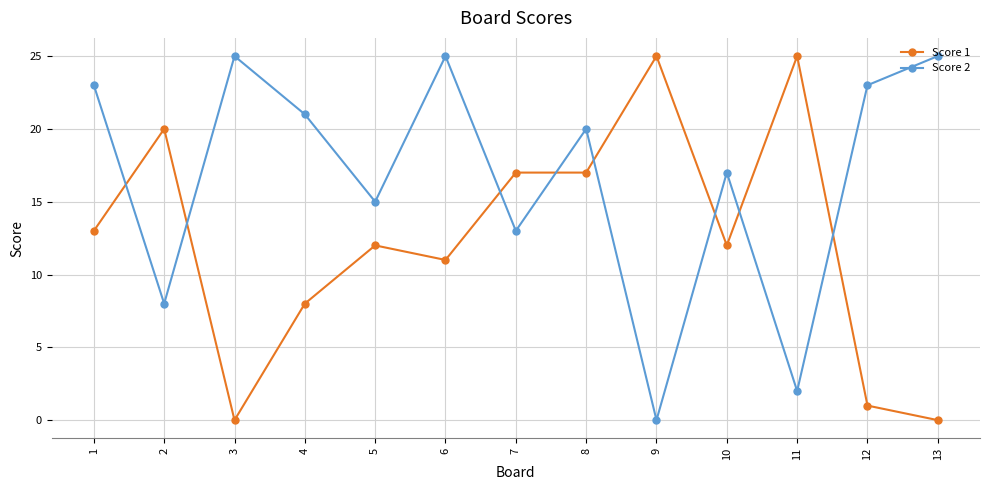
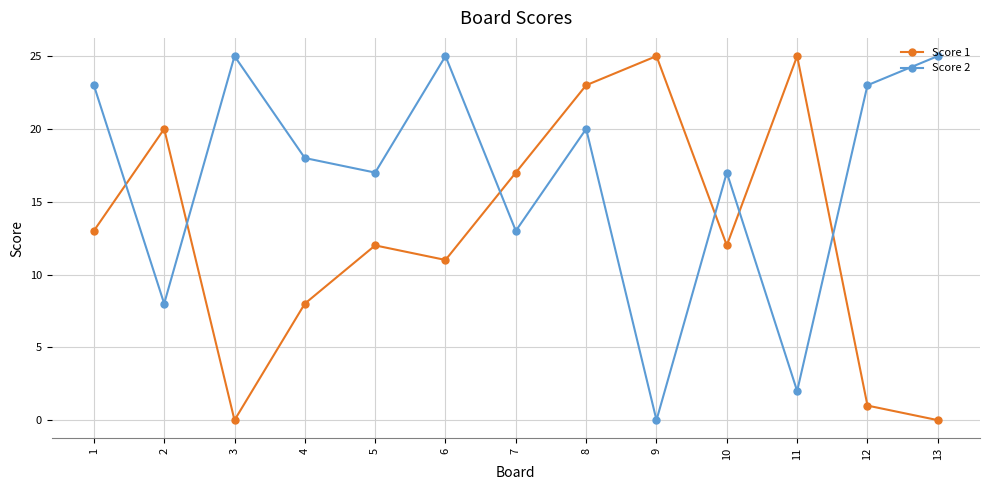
Score 2, 4: 21 -> 18
Score 2, 5: 15 -> 17
Score 1, 8: 17 -> 23
